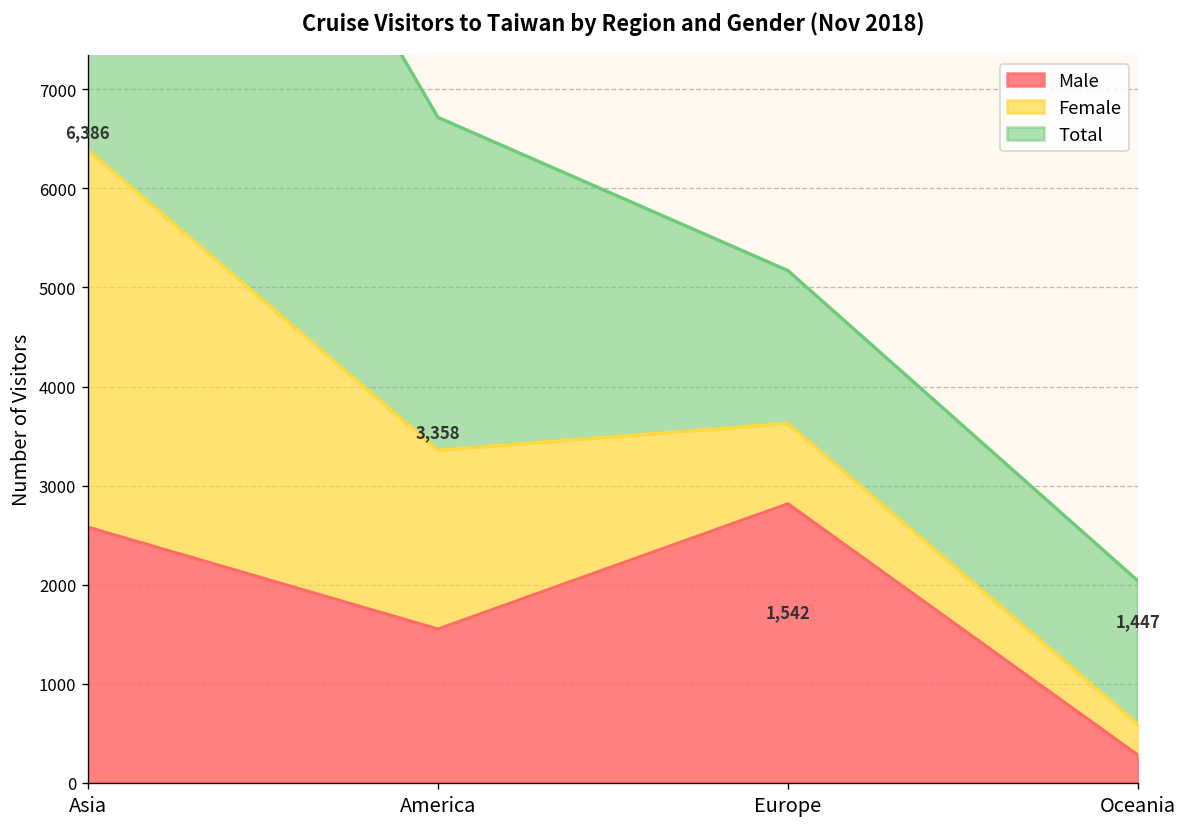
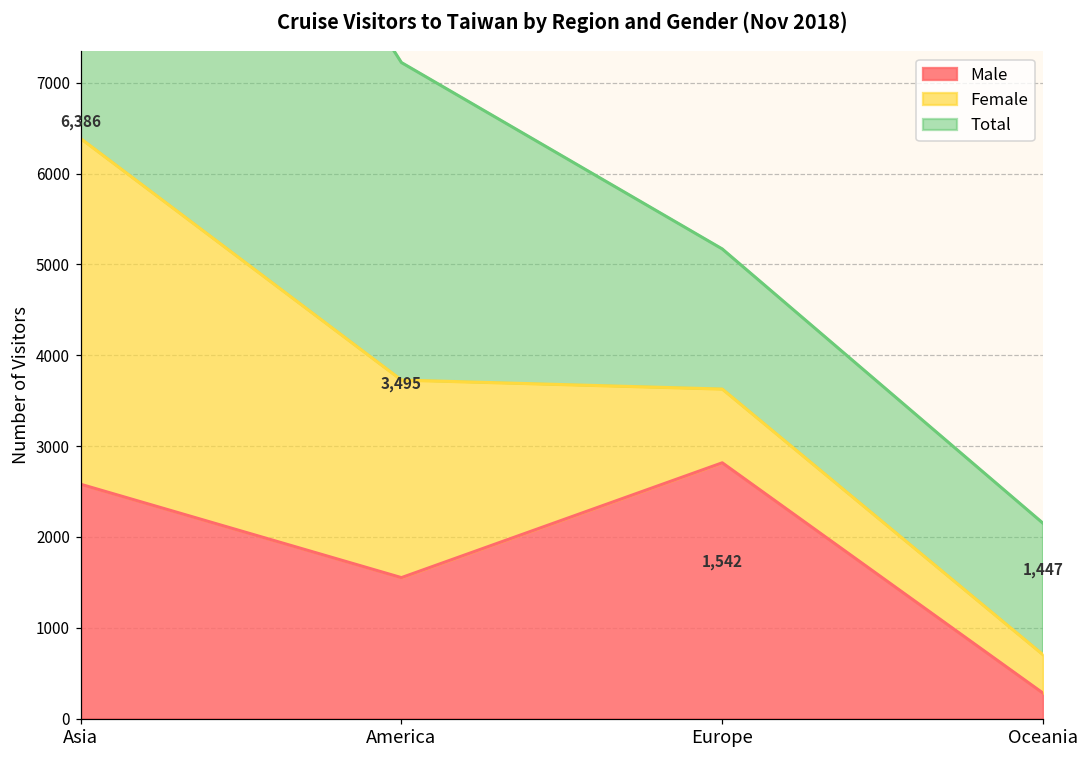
Female, America: 1800 -> 2200
Total, America: 3,358 -> 3,495
Female, Oceania: 300 -> 400
